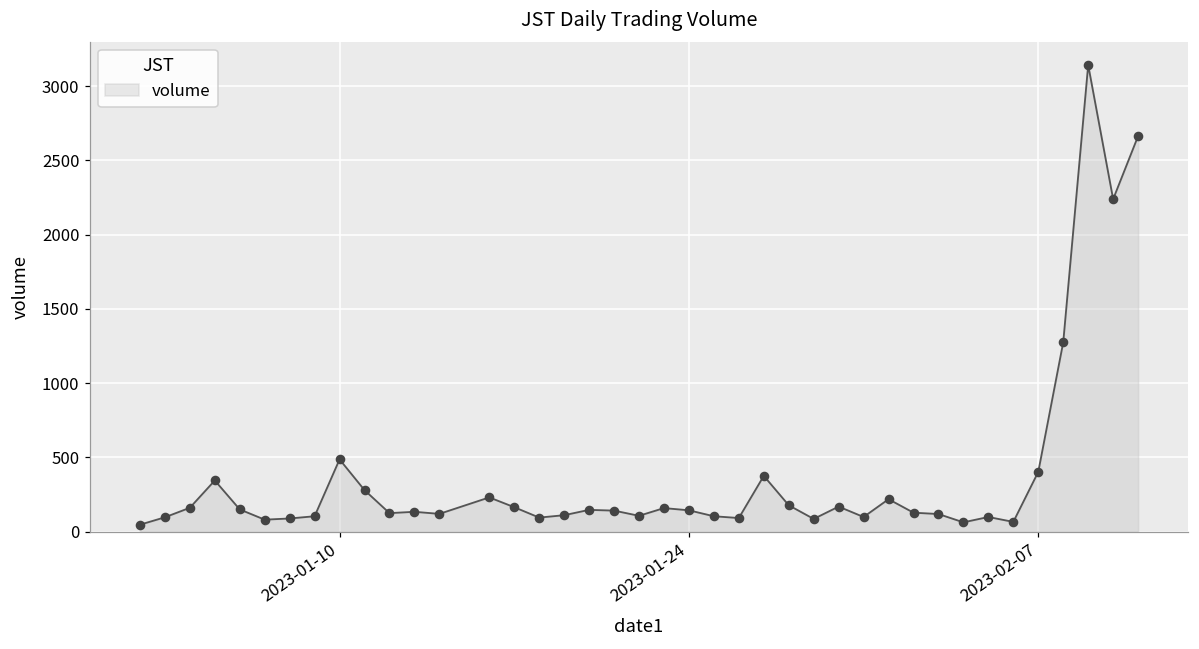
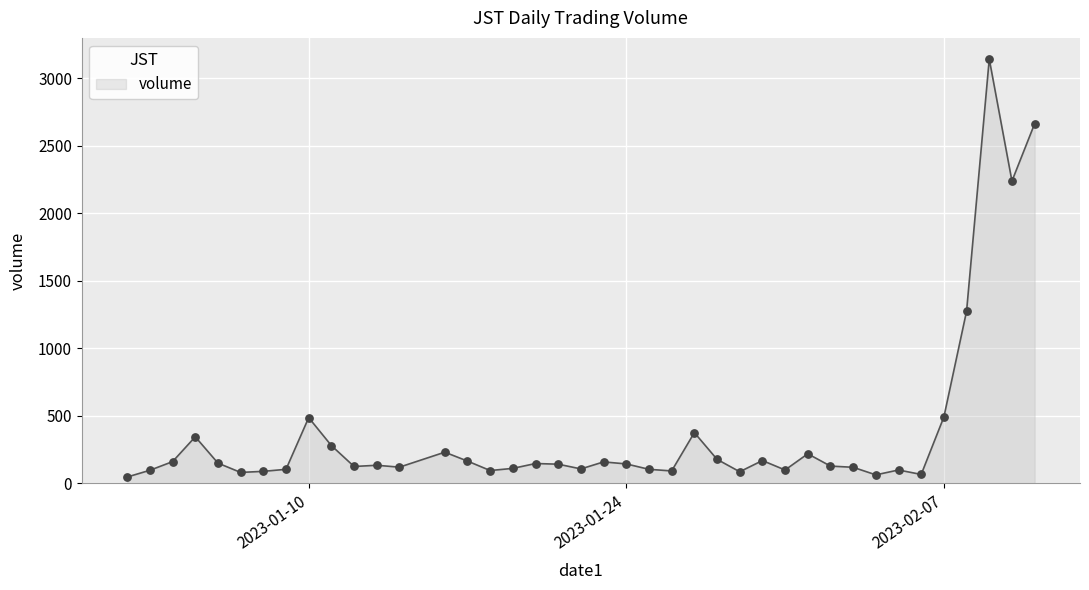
2023-02-07: 400 -> 490
